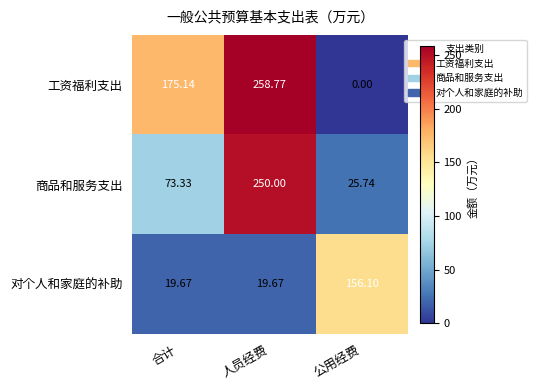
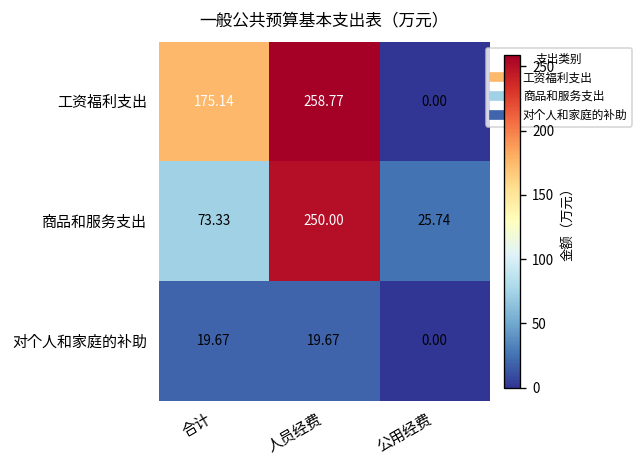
对个人和家庭的补助, 公用经费: 156.10 -> 0.00
